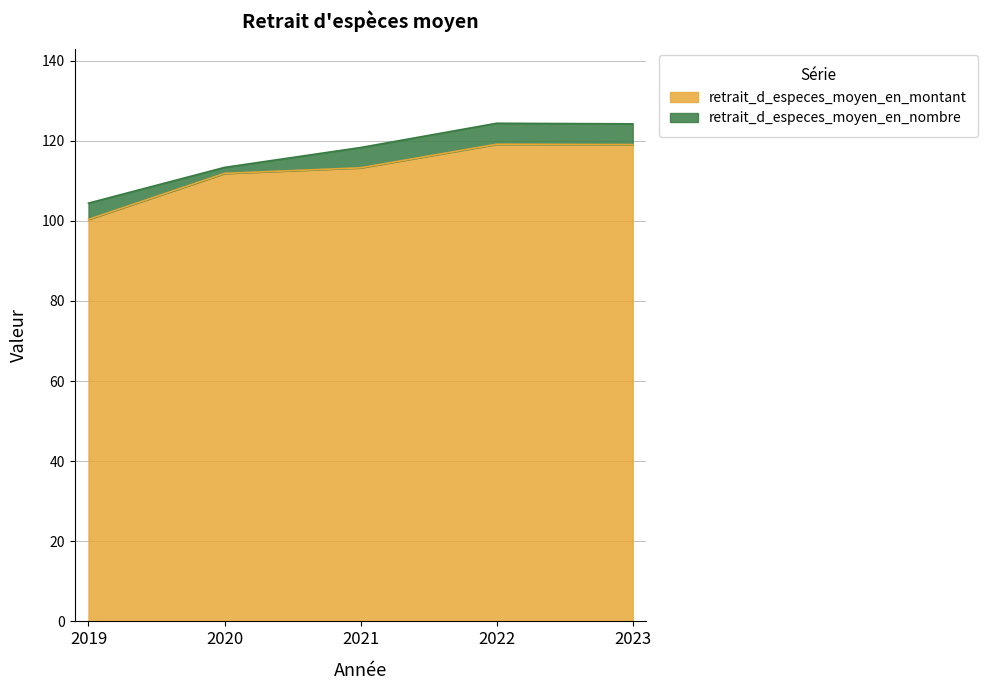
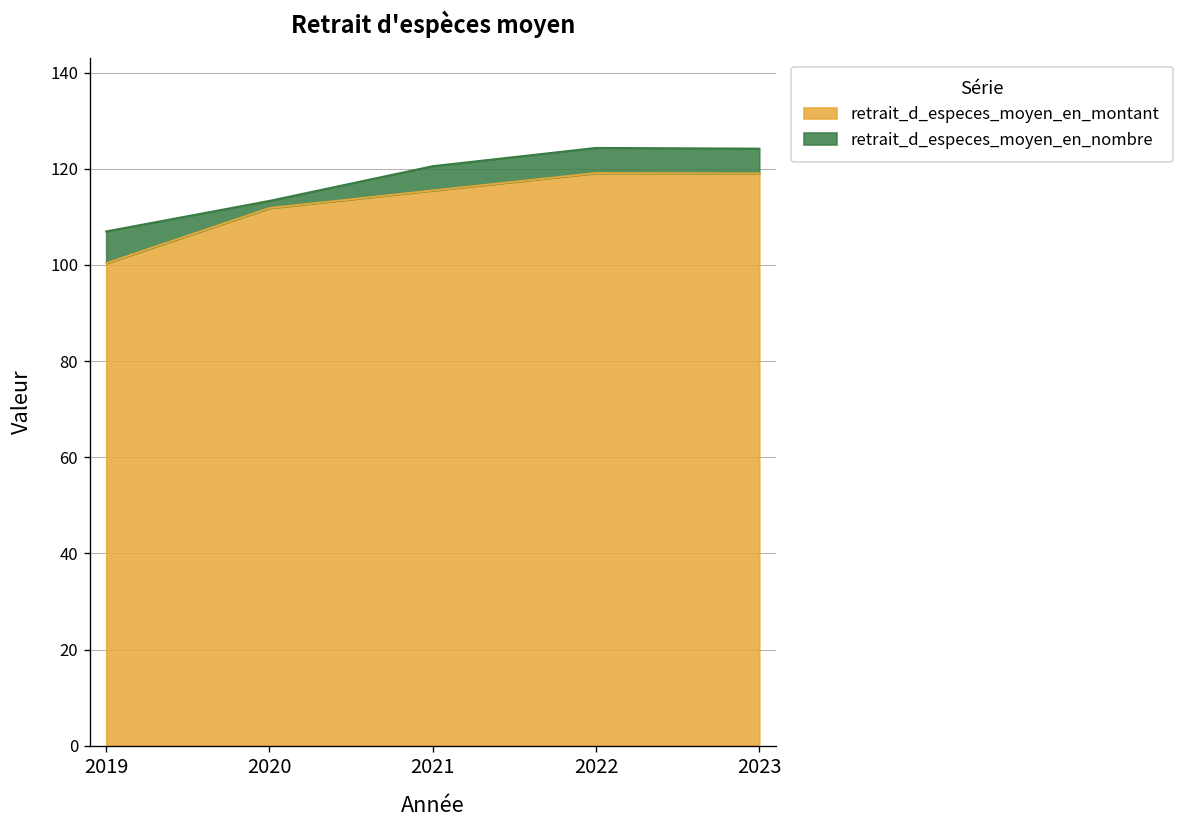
retrait_d_especes_moyen_en_nombre, 2019: 4 -> 7
retrait_d_especes_moyen_en_montant, 2021: 113 -> 115
